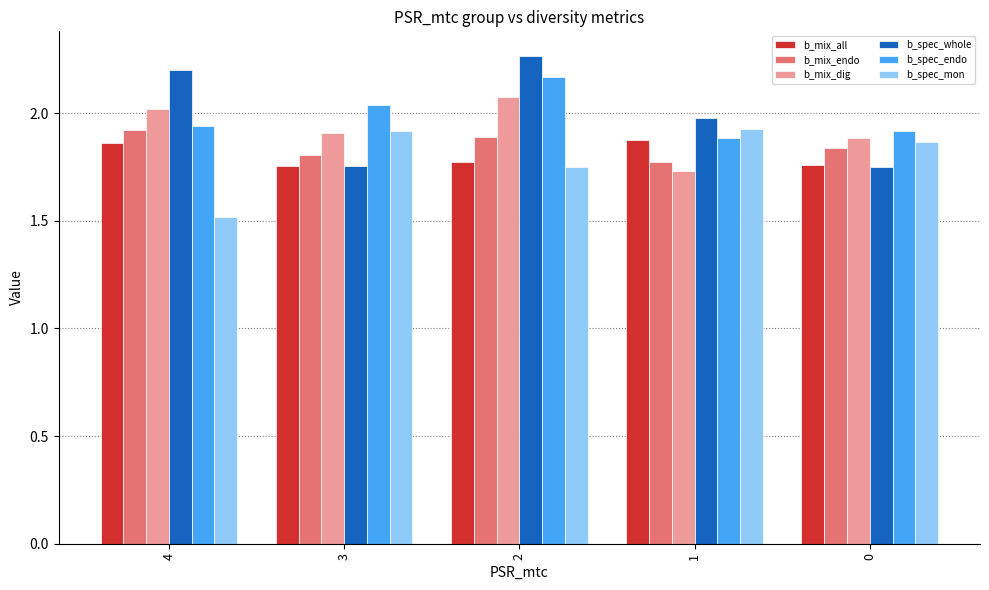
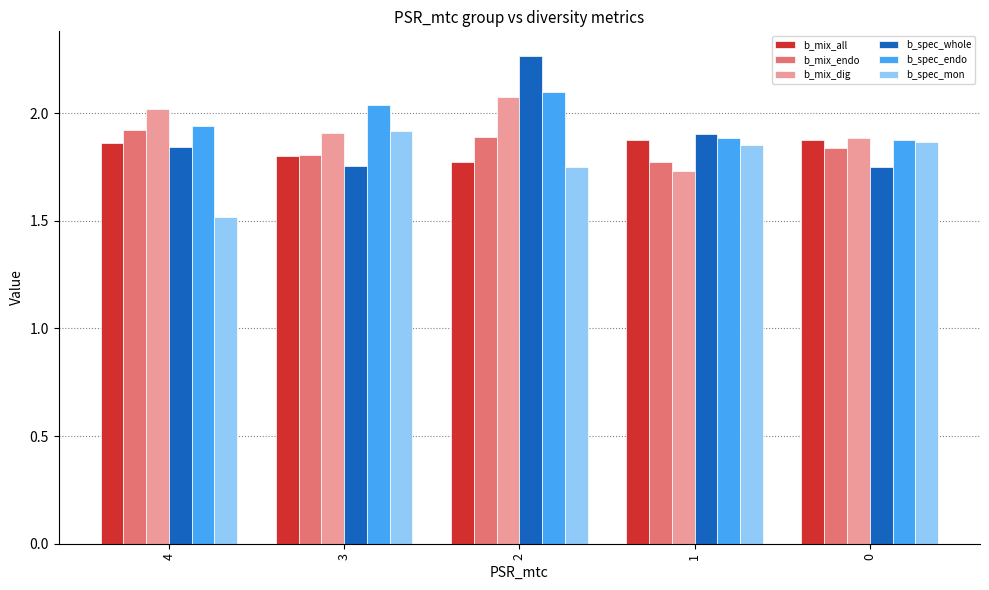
b_spec_whole, 4: 2.20 -> 1.84
b_mix_all, 3: 1.75 -> 1.80
b_spec_endo, 2: 2.17 -> 2.10
b_spec_whole, 1: 1.98 -> 1.90
b_spec_mon, 1: 1.93 -> 1.85
b_mix_all, 0: 1.76 -> 1.88
b_spec_endo, 0: 1.92 -> 1.88
